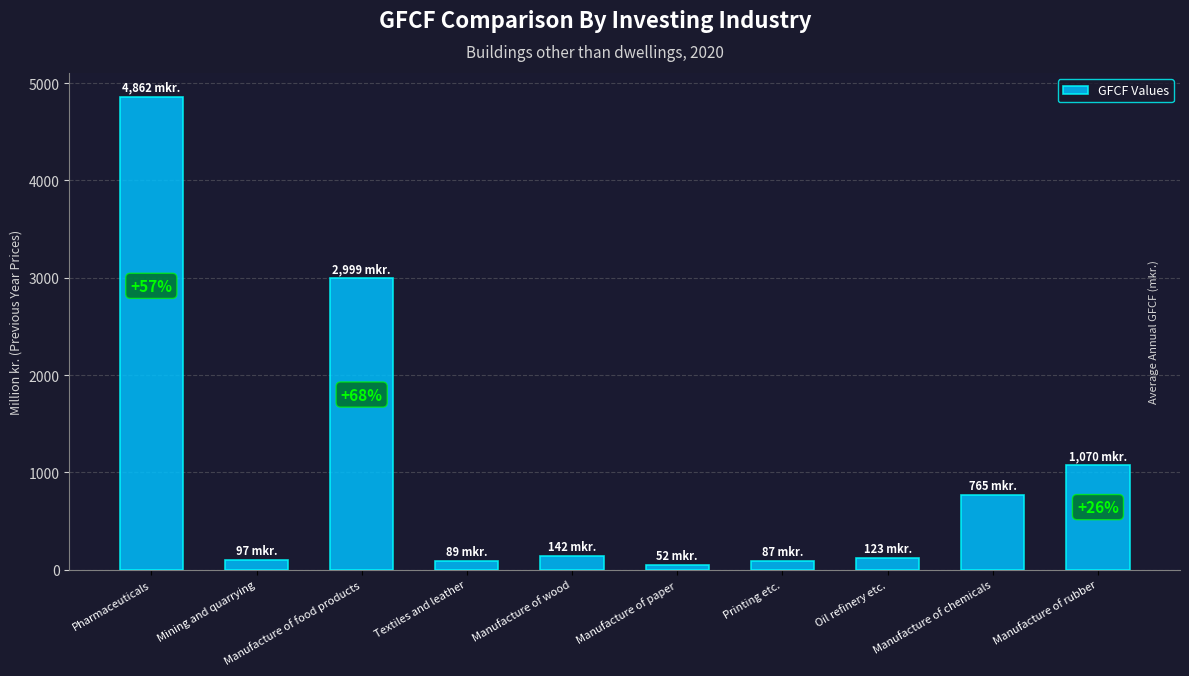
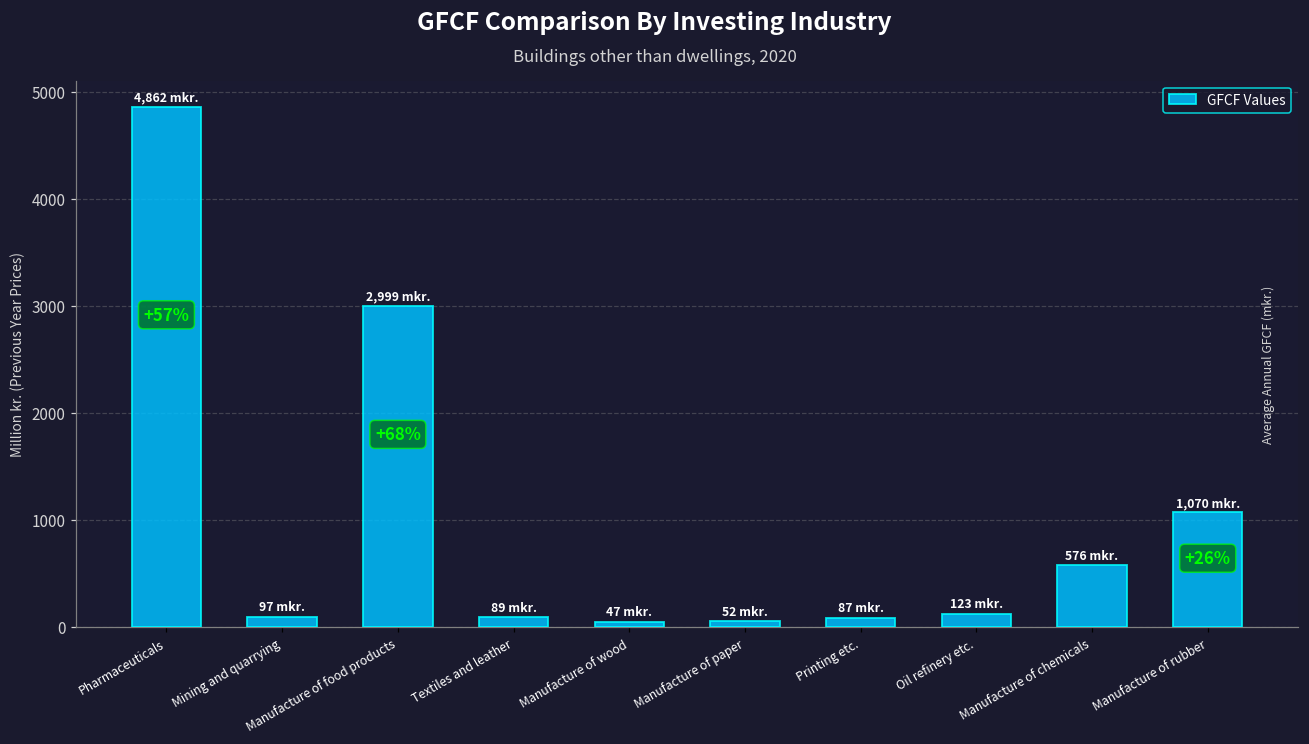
Manufacture of wood: 142 -> 47
Manufacture of chemicals: 765 -> 576
